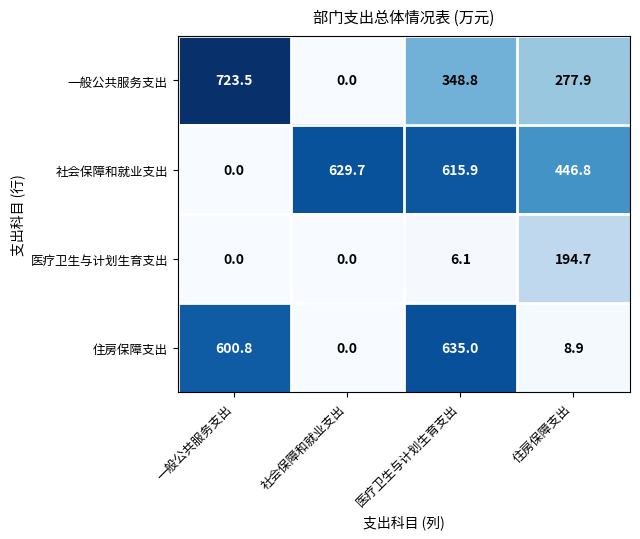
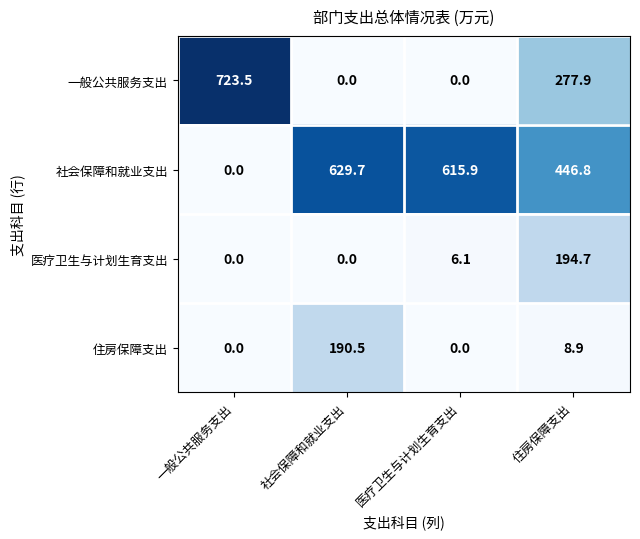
一般公共服务支出, 医疗卫生与计划生育支出: 348.8 -> 0.0
住房保障支出, 一般公共服务支出: 600.8 -> 0.0
住房保障支出, 社会保障和就业支出: 0.0 -> 190.5
住房保障支出, 医疗卫生与计划生育支出: 635.0 -> 0.0
